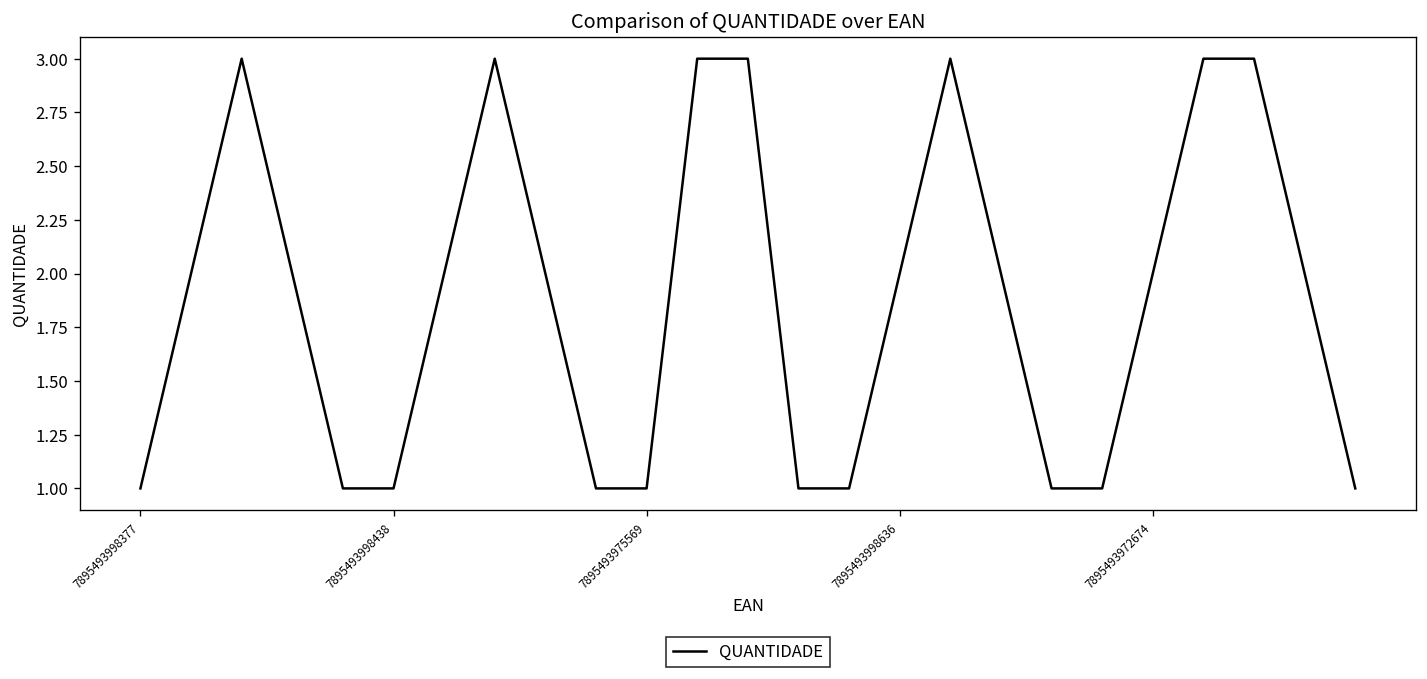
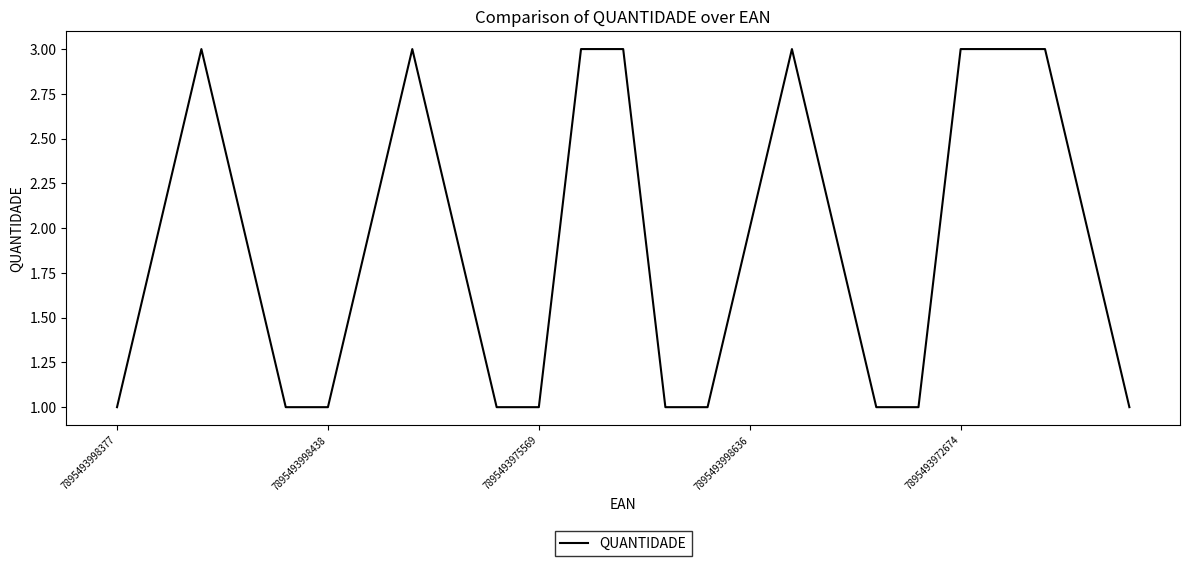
7895493972674: 2 -> 3
